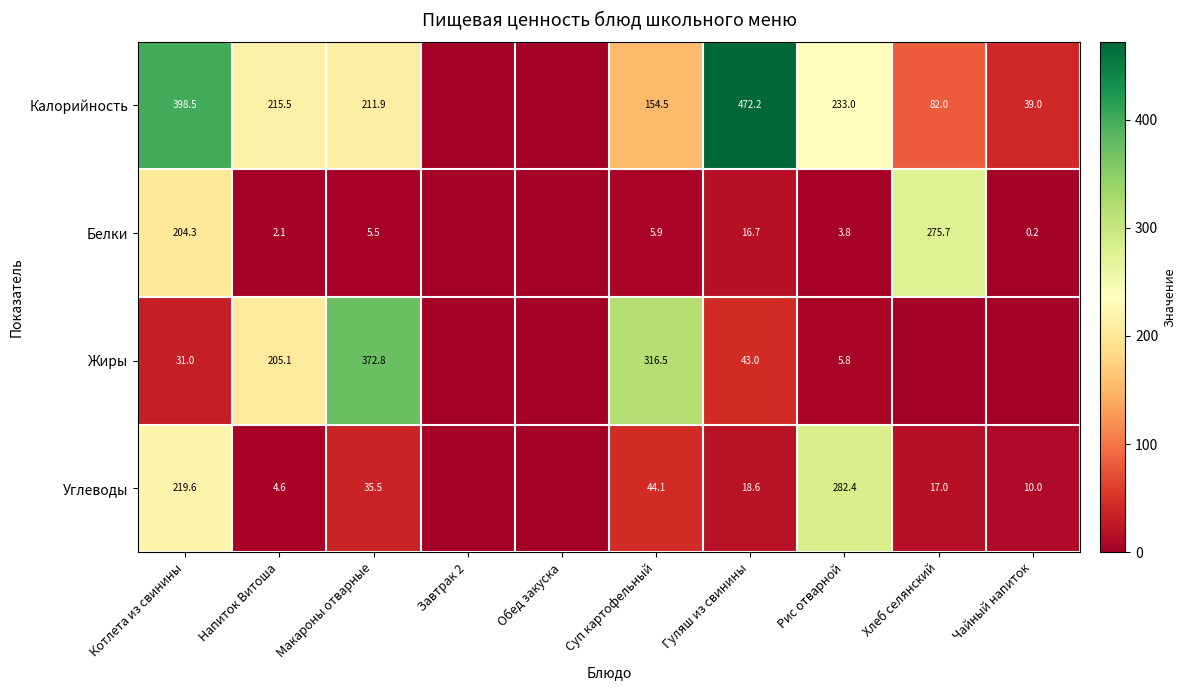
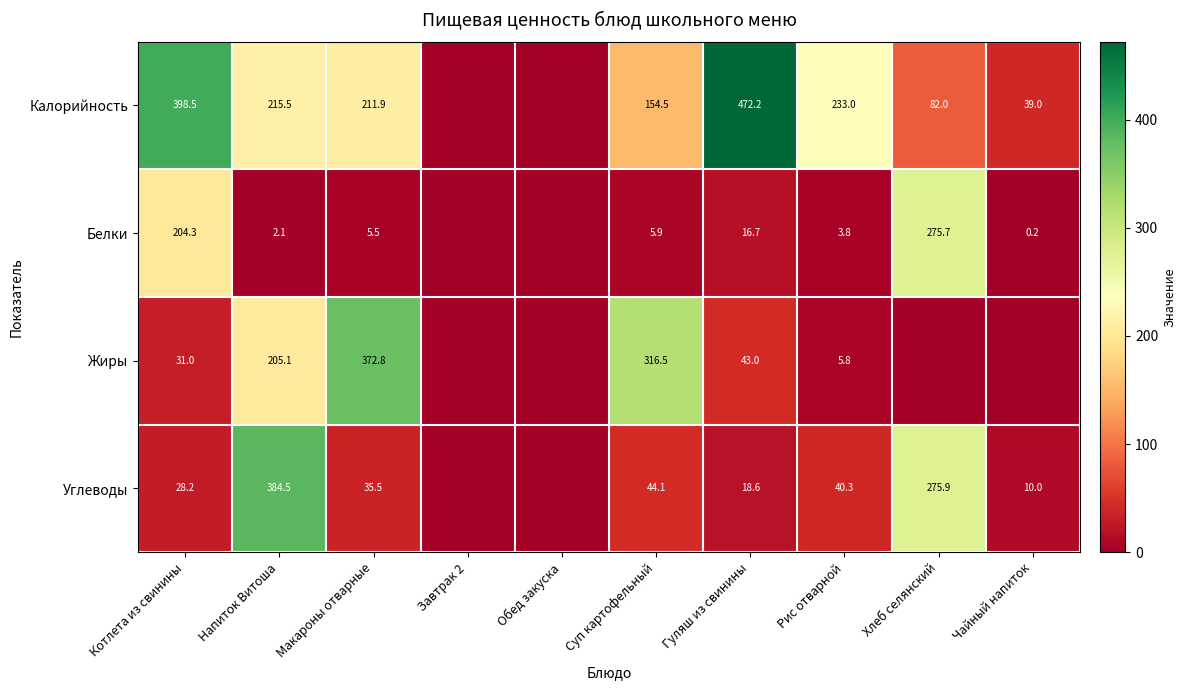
Углеводы, Котлета из свинины: 219.6 -> 28.2
Углеводы, Напиток Витоша: 4.6 -> 384.5
Углеводы, Рис отварной: 282.4 -> 40.3
Углеводы, Хлеб селянский: 17.0 -> 275.9
